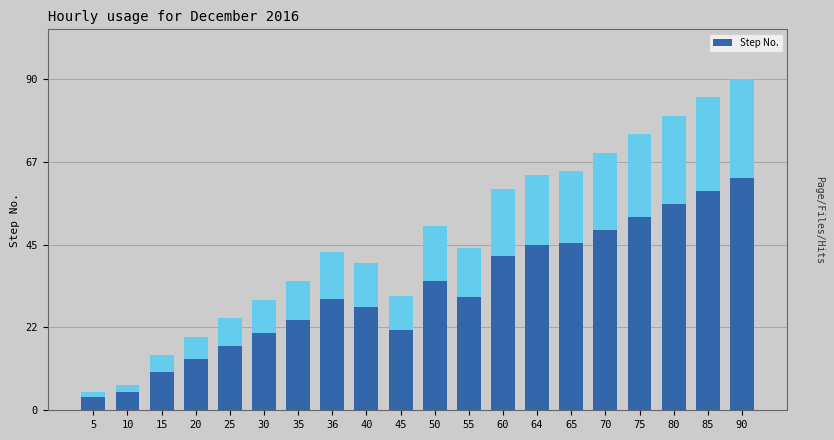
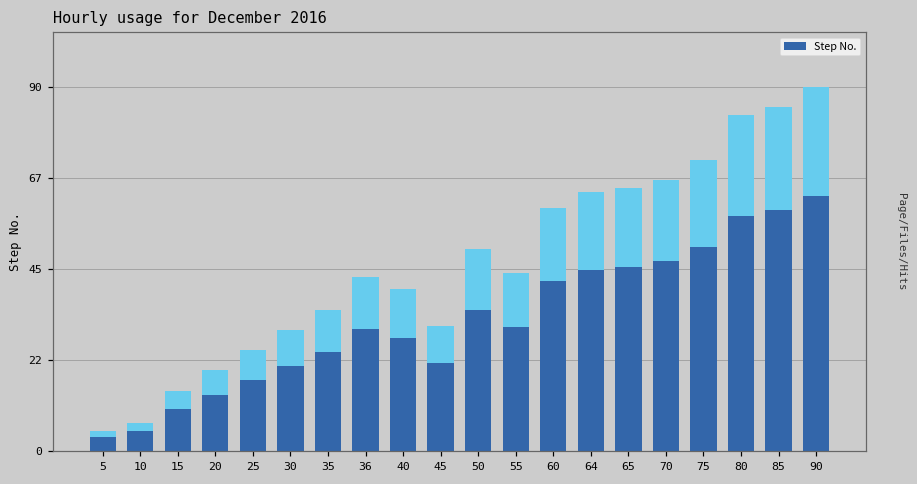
70: 70 -> 67
75: 75 -> 72
80: 80 -> 83
